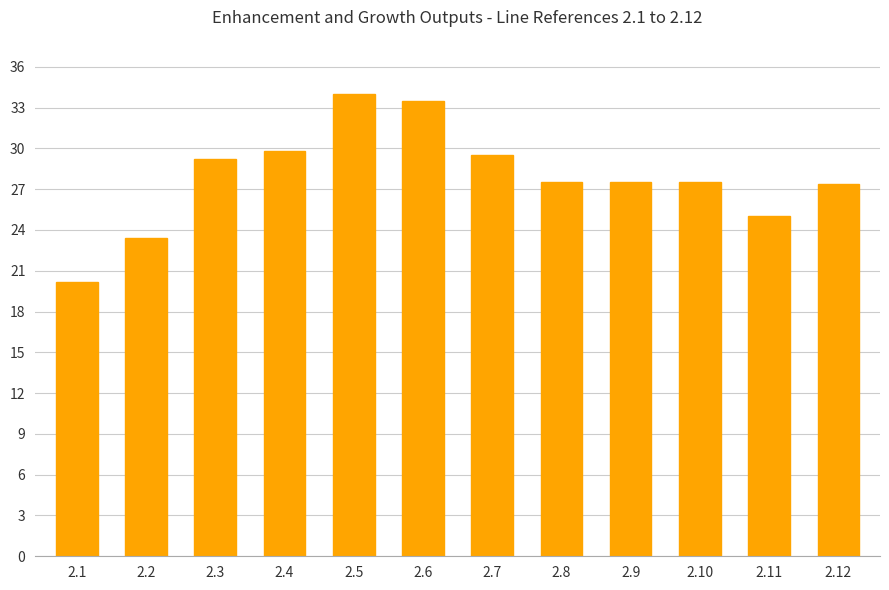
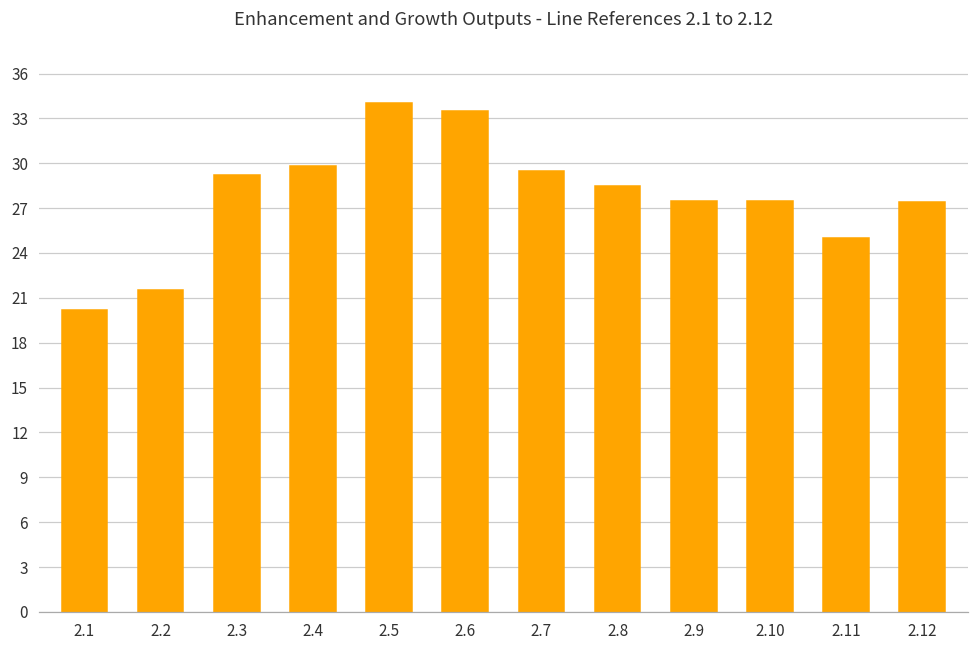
2.2: 23.4 -> 21.5
2.8: 27.5 -> 28.5
